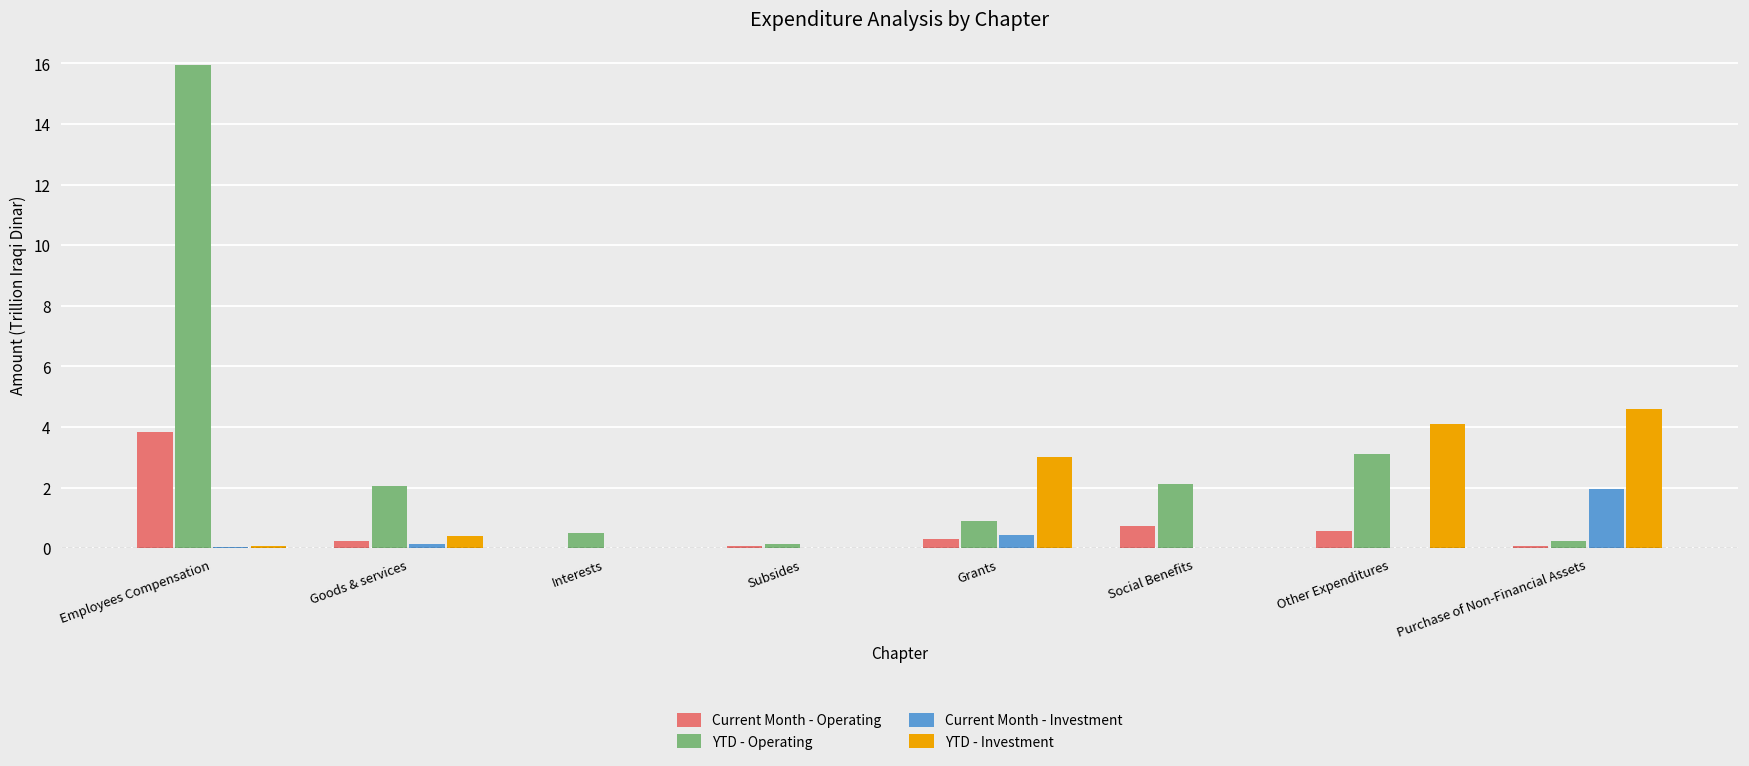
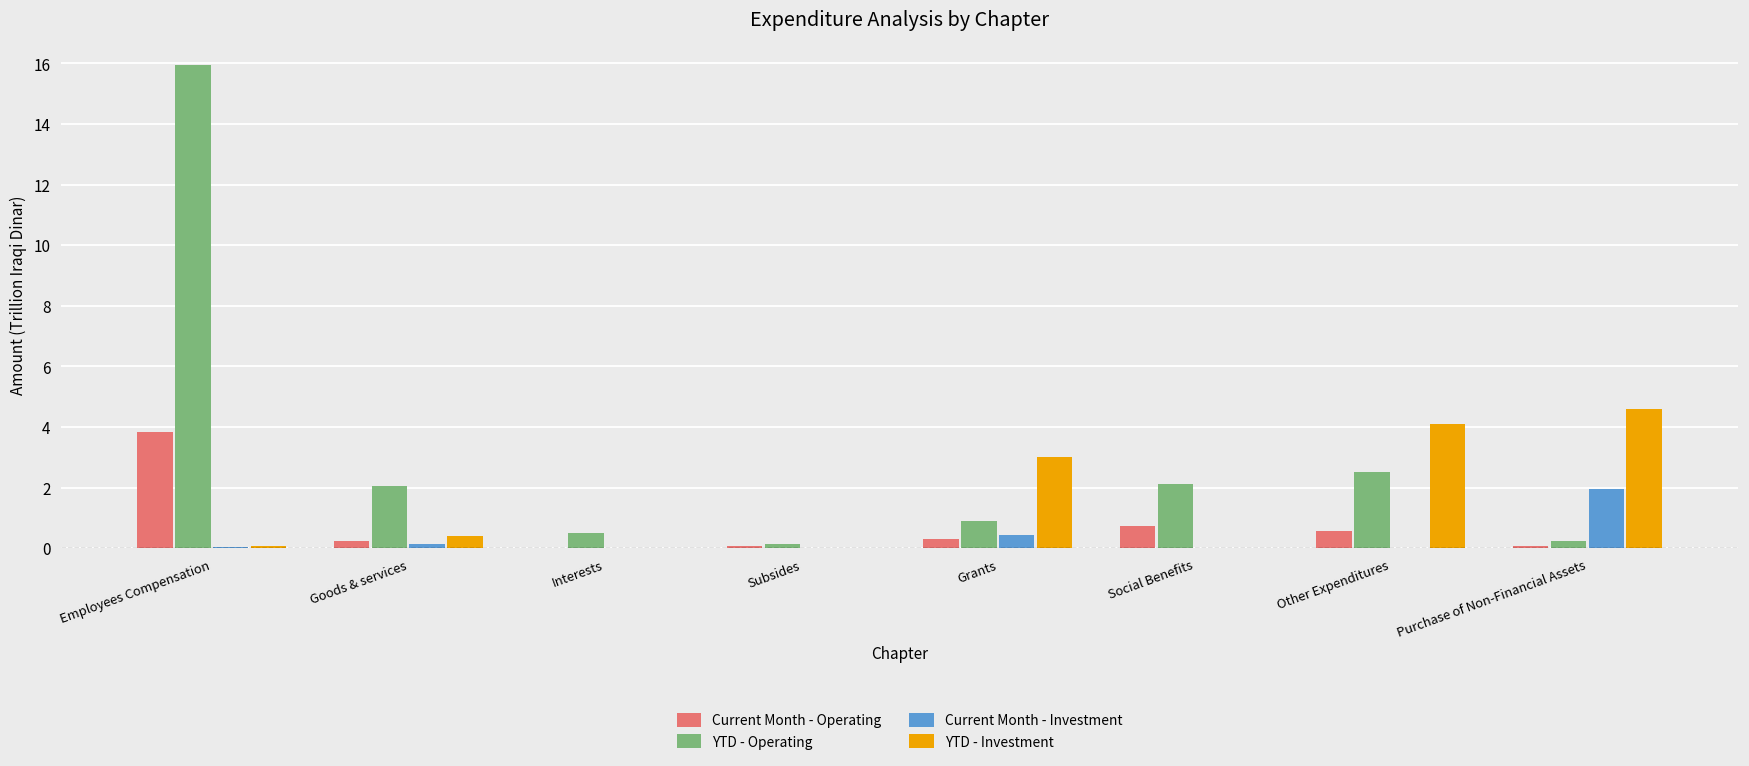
YTD - Operating, Other Expenditures: 3.1 -> 2.5
